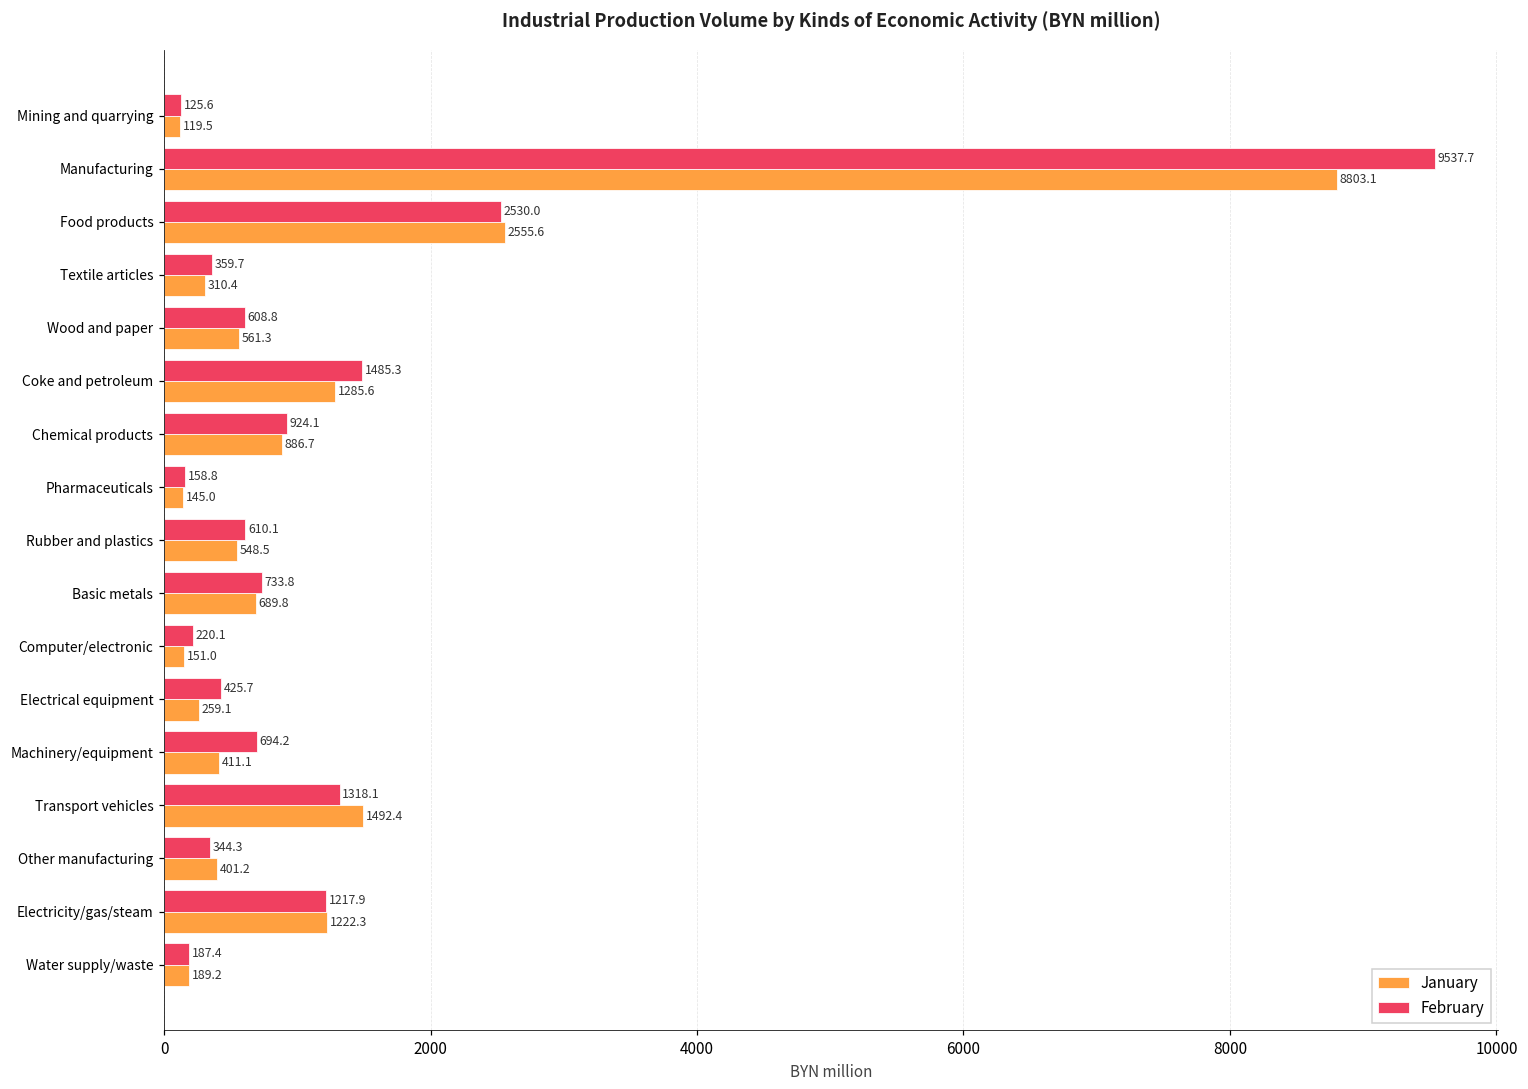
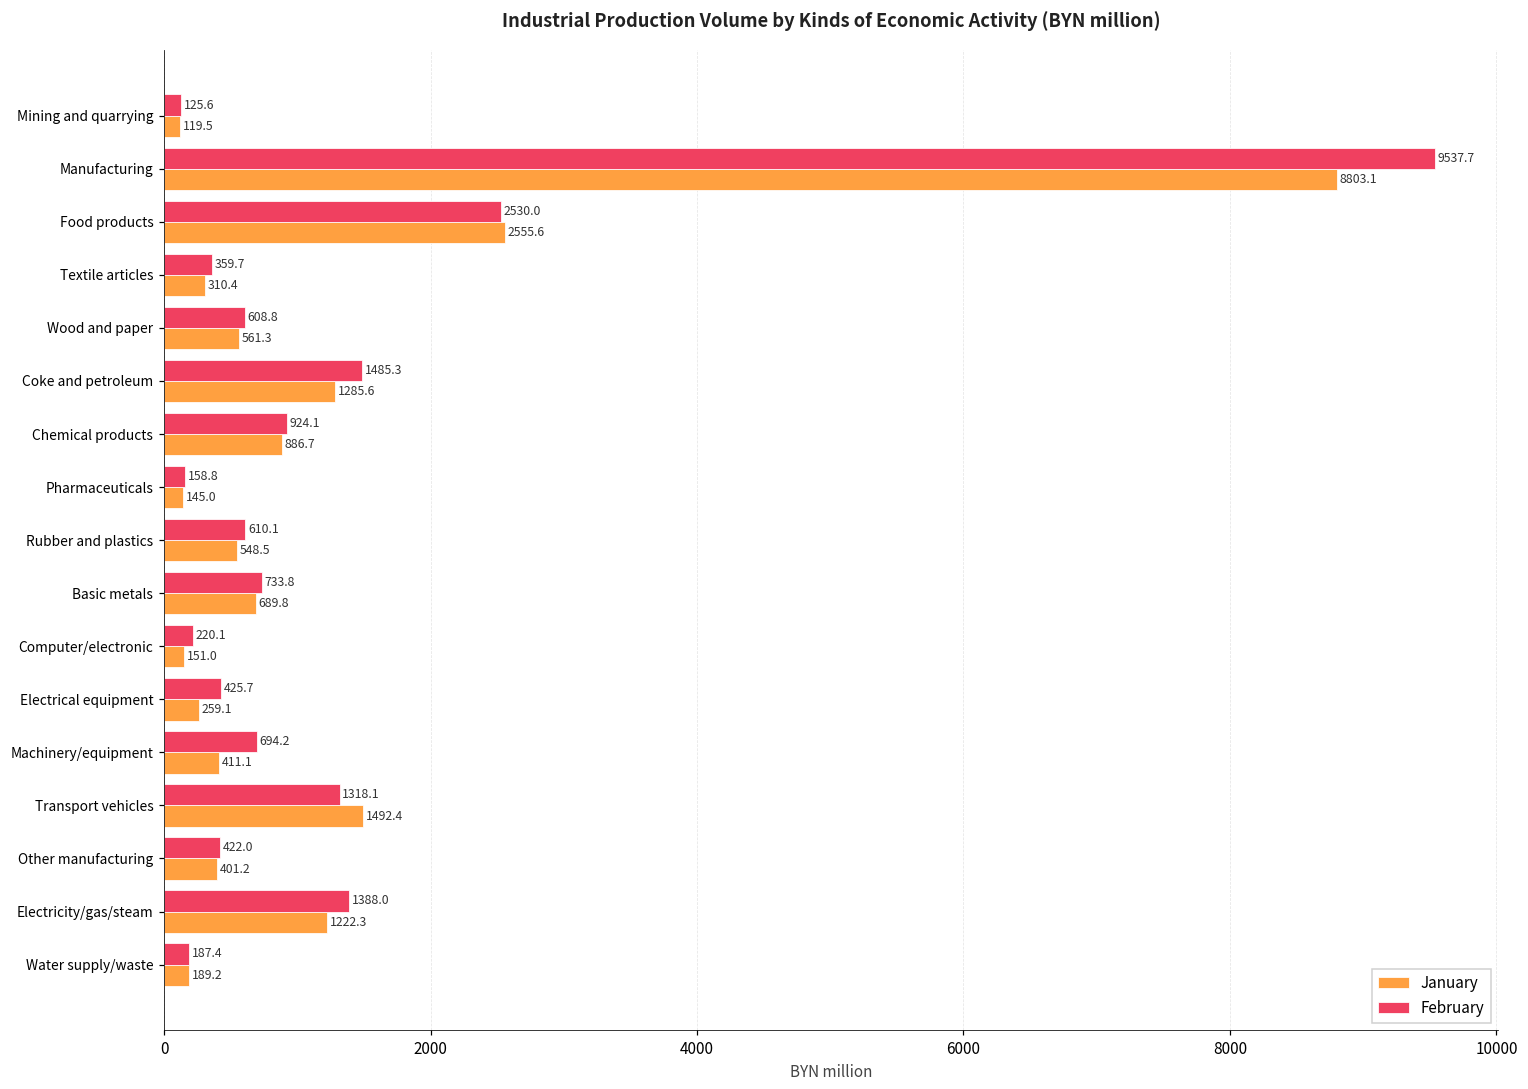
February, Other manufacturing: 344.3 -> 422.0
February, Electricity/gas/steam: 1217.9 -> 1388.0
